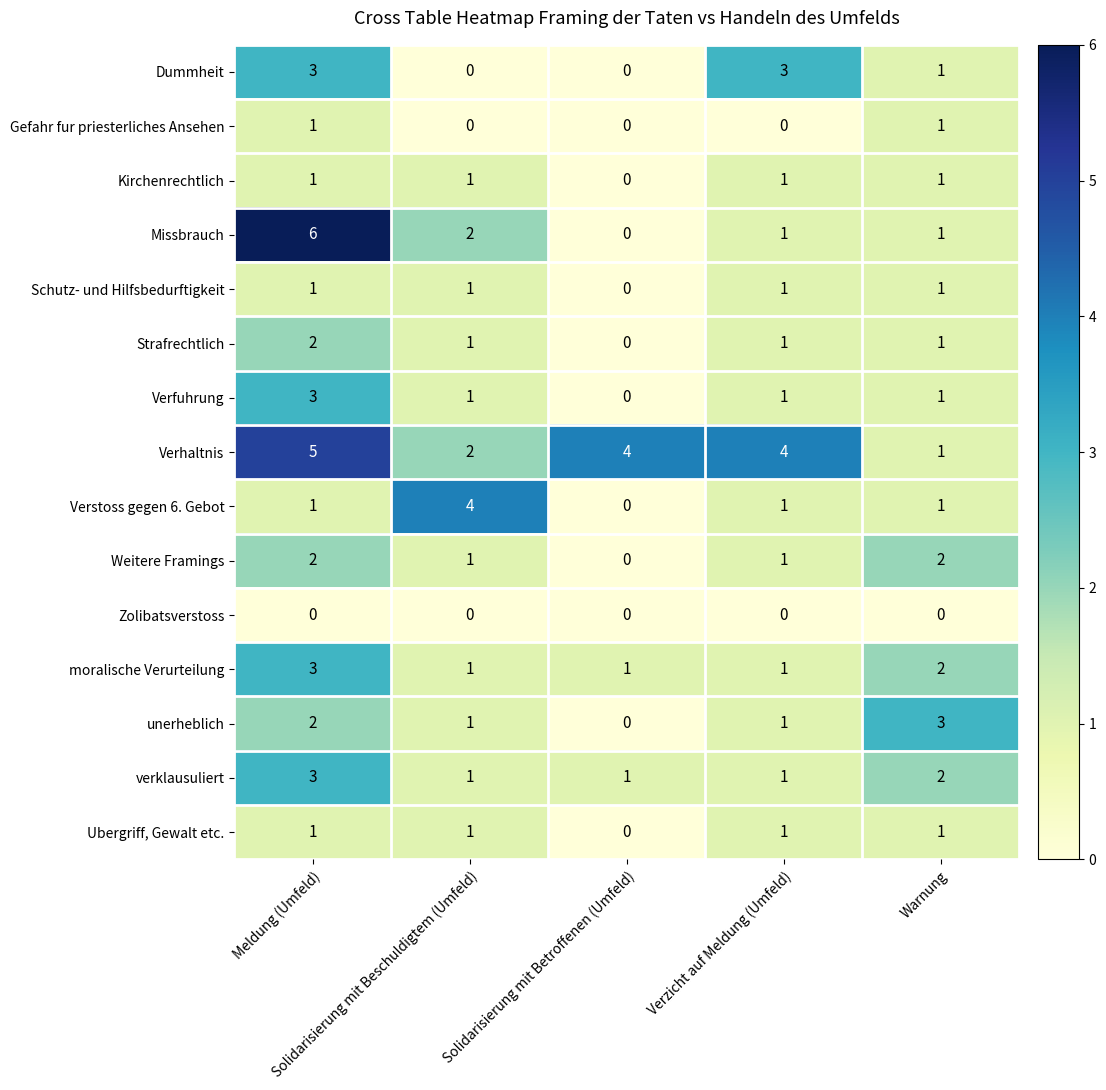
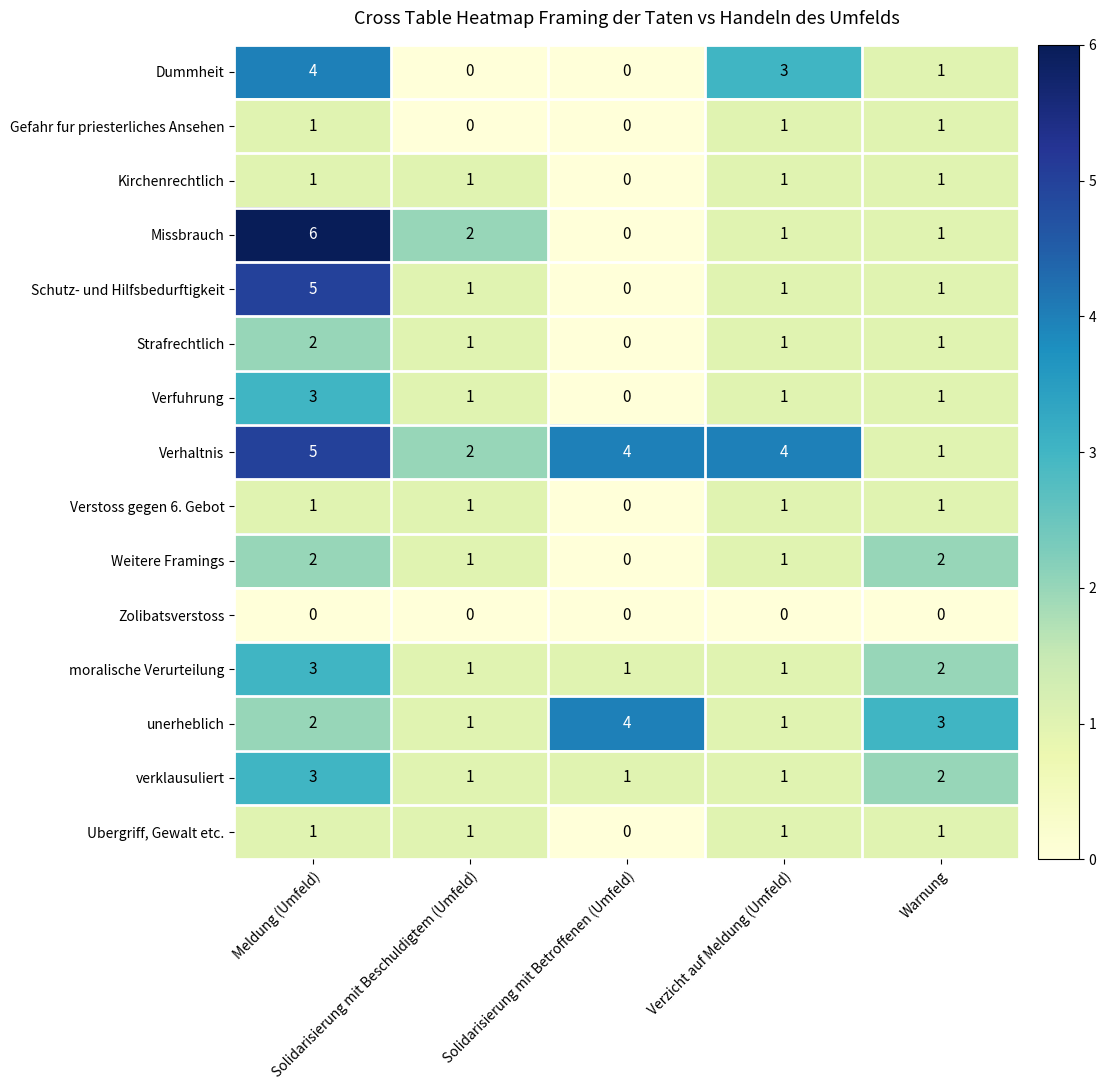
Dummheit, Meldung (Umfeld): 3 -> 4
Gefahr fur priesterliches Ansehen, Verzicht auf Meldung (Umfeld): 0 -> 1
Schutz- und Hilfsbedurftigkeit, Meldung (Umfeld): 1 -> 5
Verstoss gegen 6. Gebot, Solidarisierung mit Beschuldigtem (Umfeld): 4 -> 1
unerheblich, Solidarisierung mit Betroffenen (Umfeld): 0 -> 4
